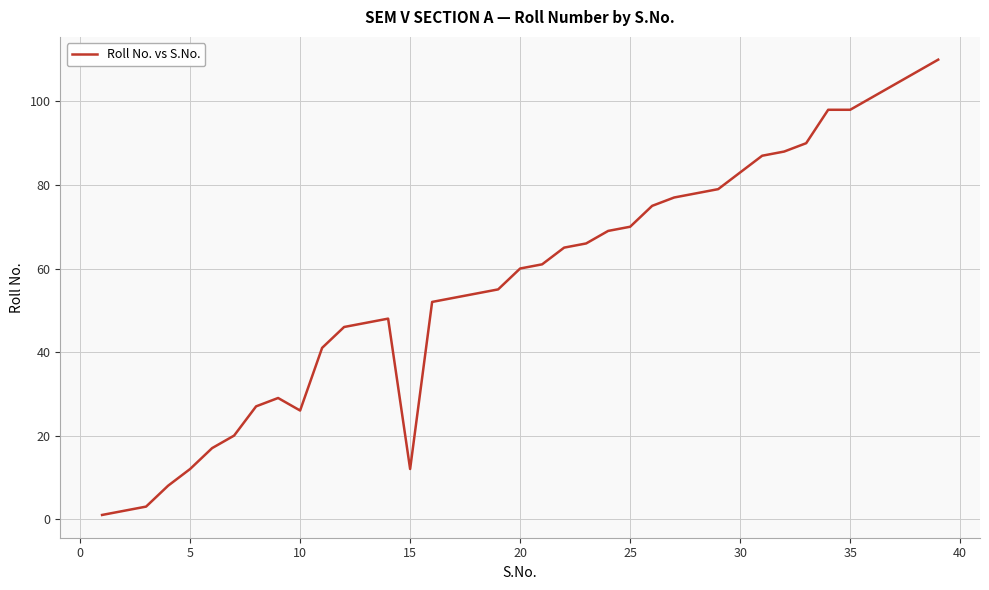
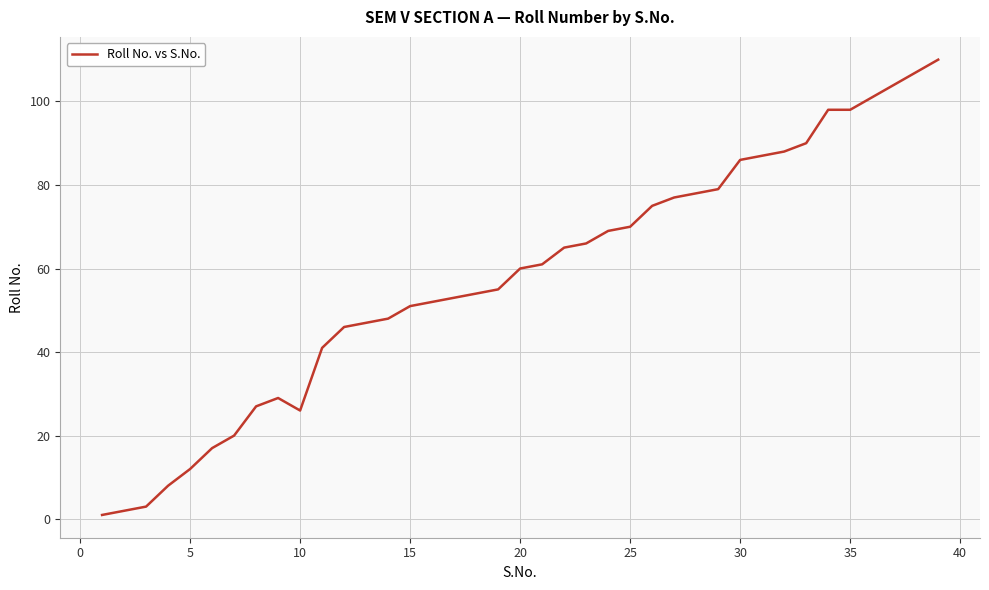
15: 12 -> 51
30: 83 -> 86
